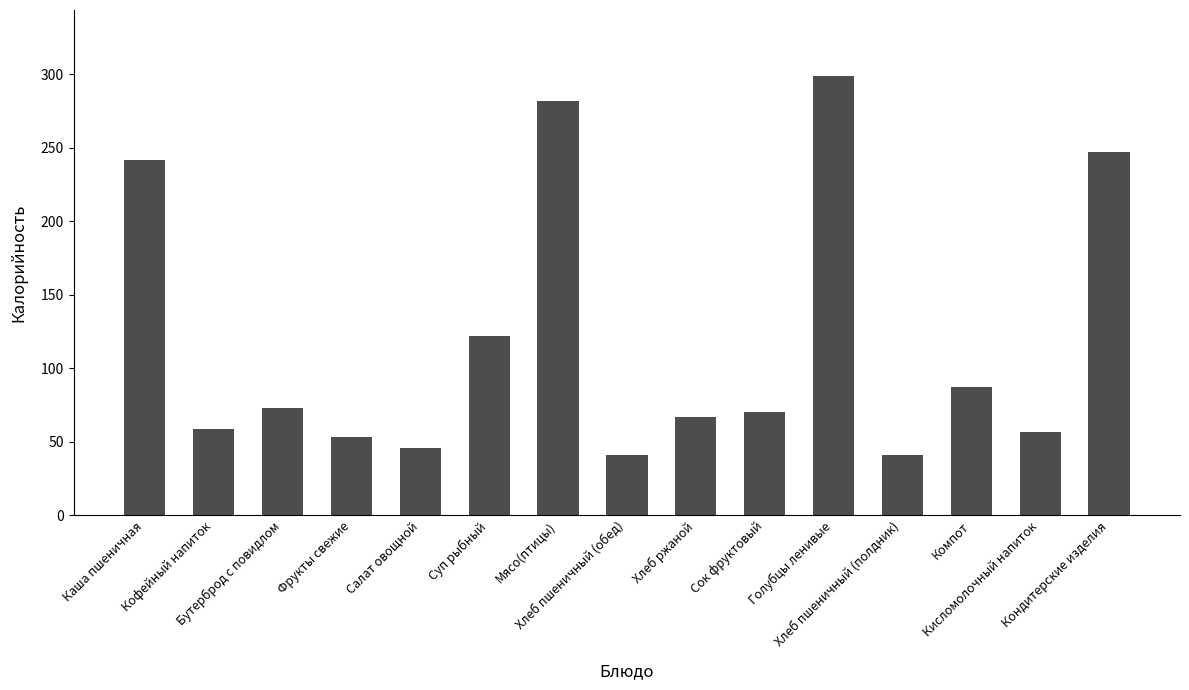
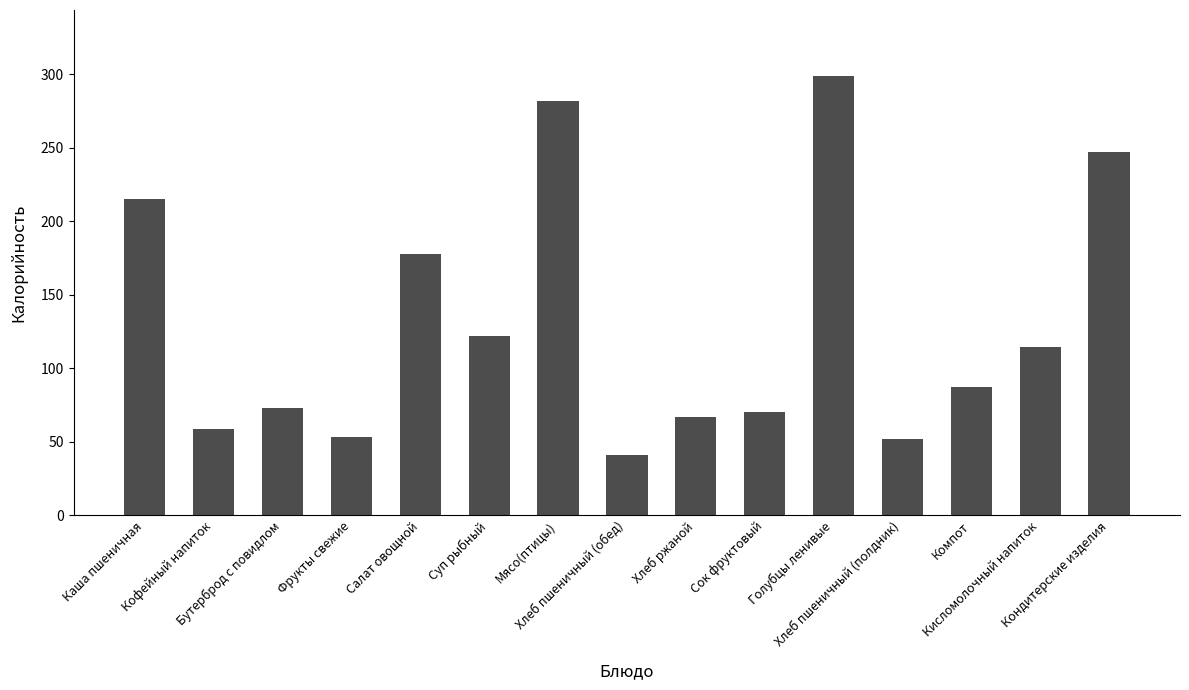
Каша пшеничная: 242 -> 215
Салат овощной: 46 -> 178
Хлеб пшеничный (полдник): 41 -> 52
Кисломолочный напиток: 57 -> 114
